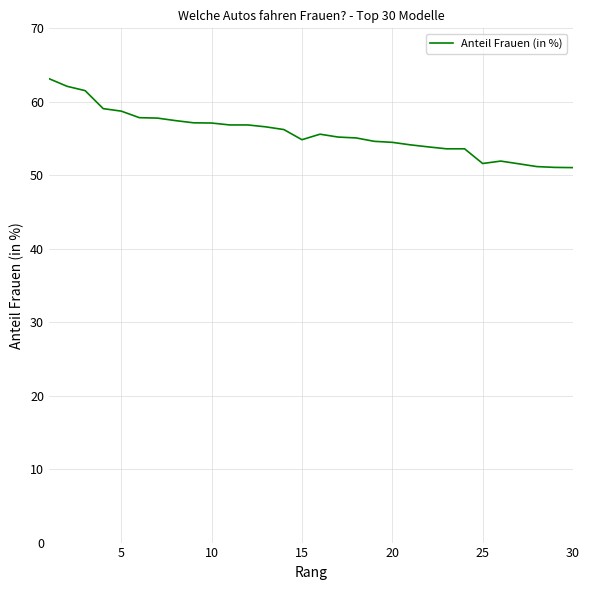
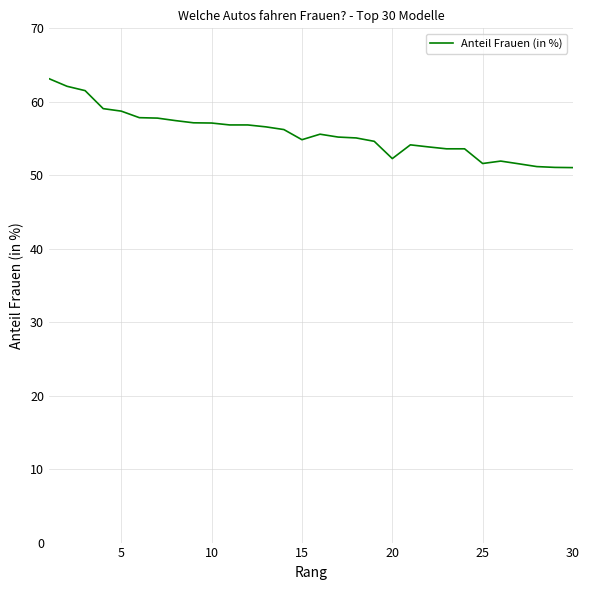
20: 54 -> 52
